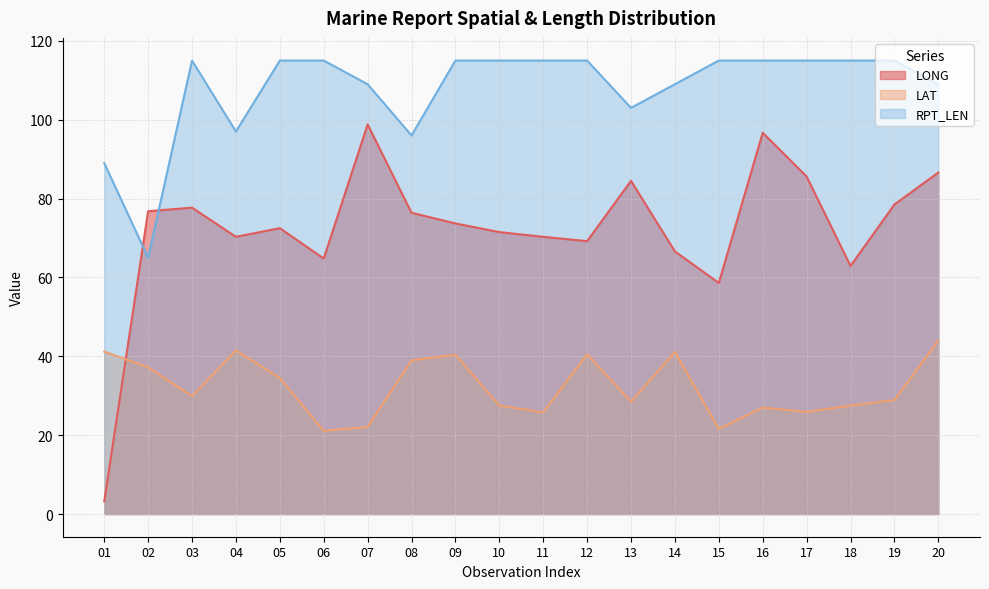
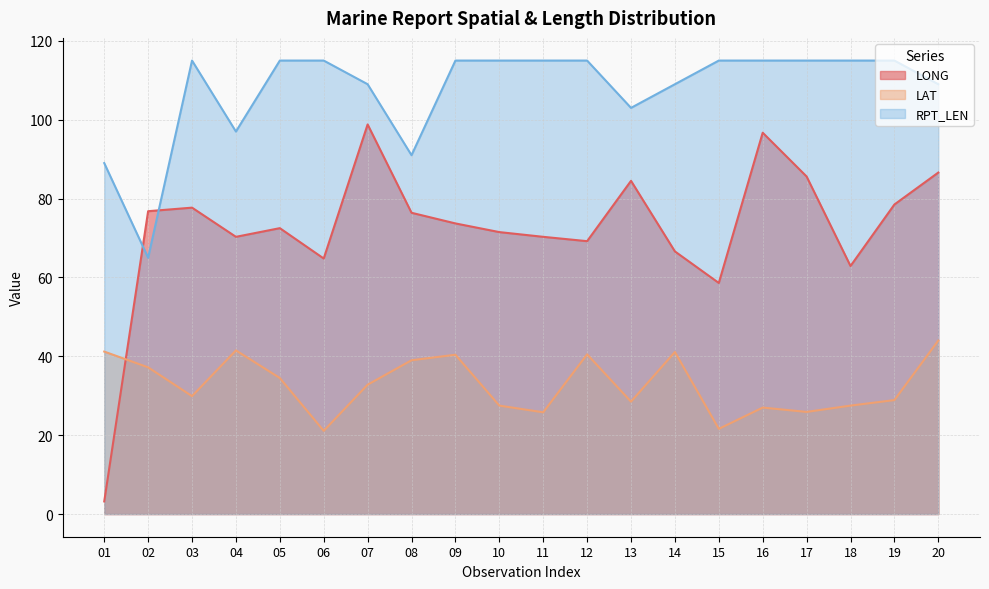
LAT, 07: 22 -> 33
RPT_LEN, 08: 96 -> 91
